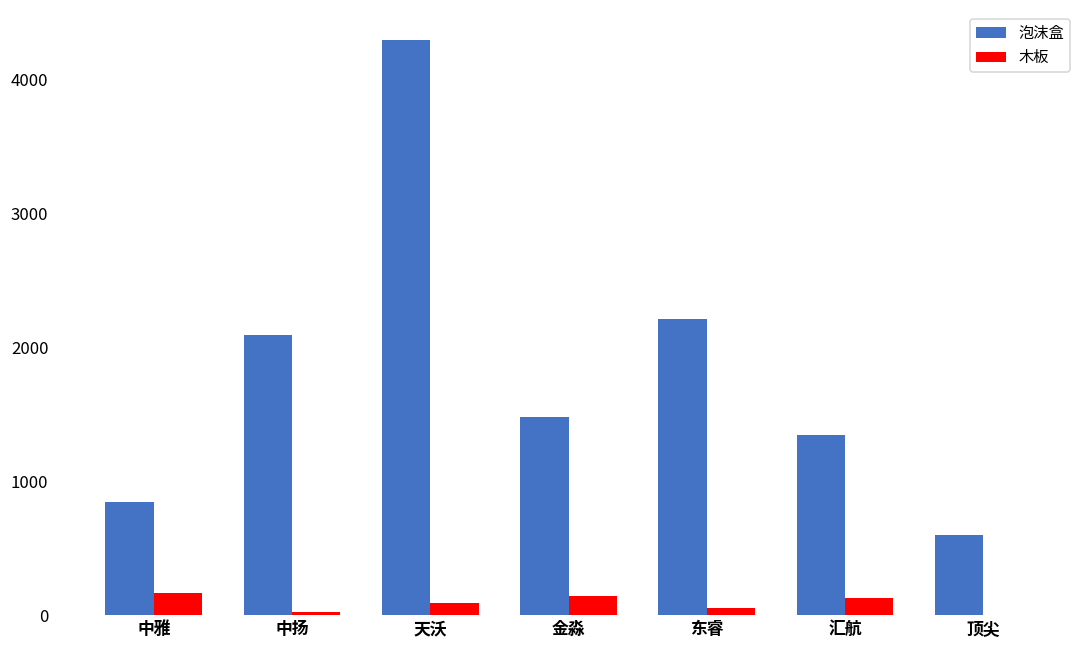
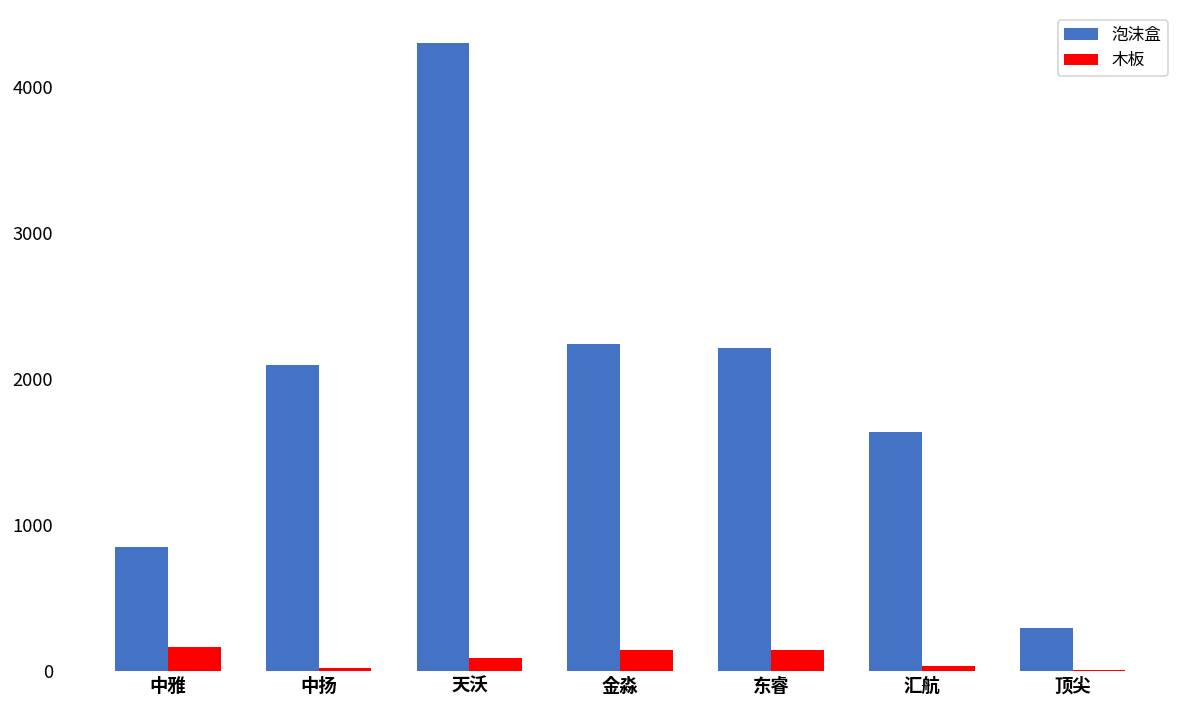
泡沫盒, 金淼: 1480 -> 2240
木板, 东睿: 50 -> 150
泡沫盒, 汇航: 1340 -> 1640
木板, 汇航: 130 -> 30
泡沫盒, 顶尖: 600 -> 290
